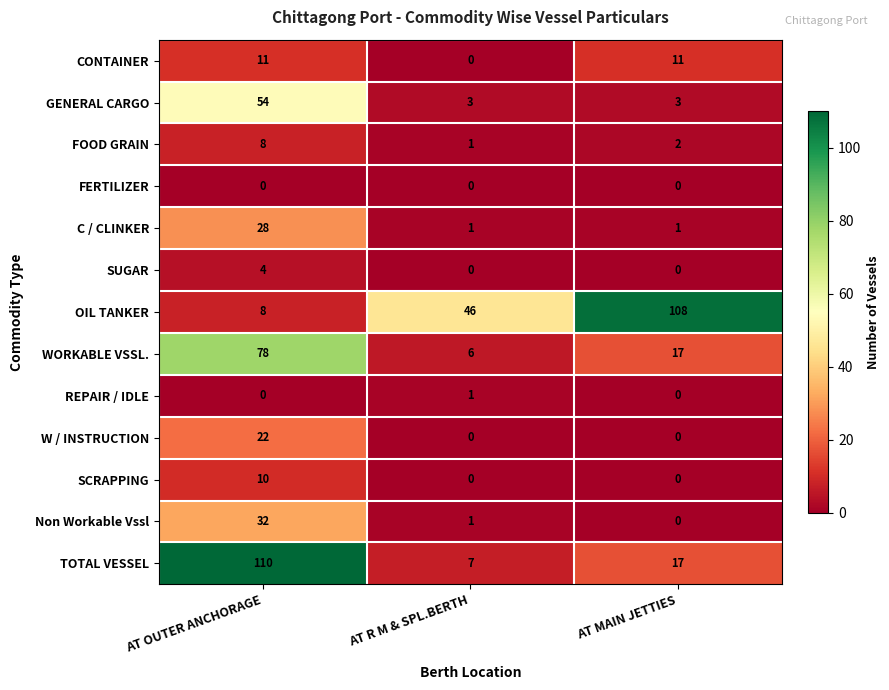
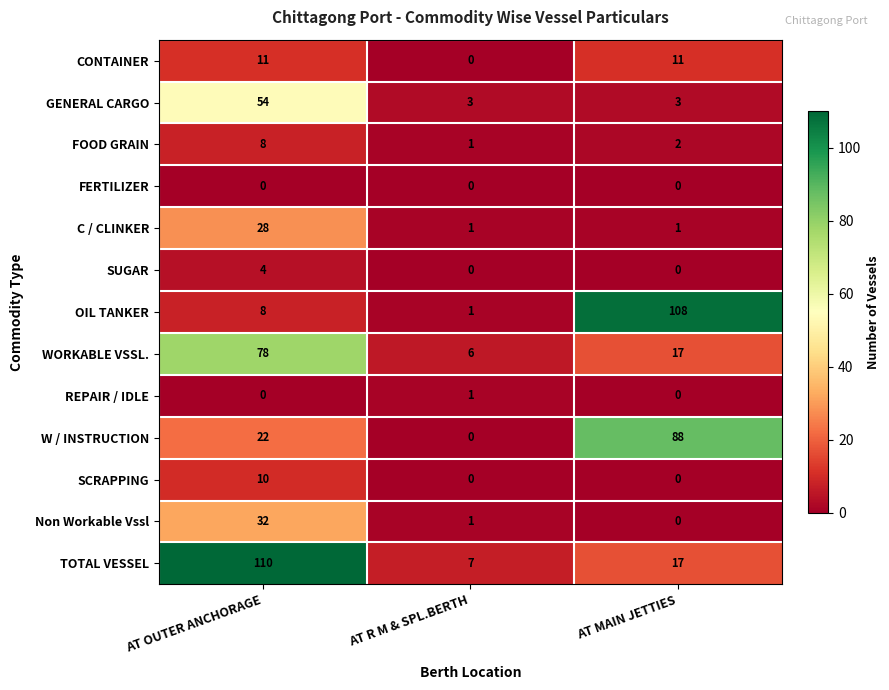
OIL TANKER, AT R M & SPL.BERTH: 46 -> 1
W / INSTRUCTION, AT MAIN JETTIES: 0 -> 88
